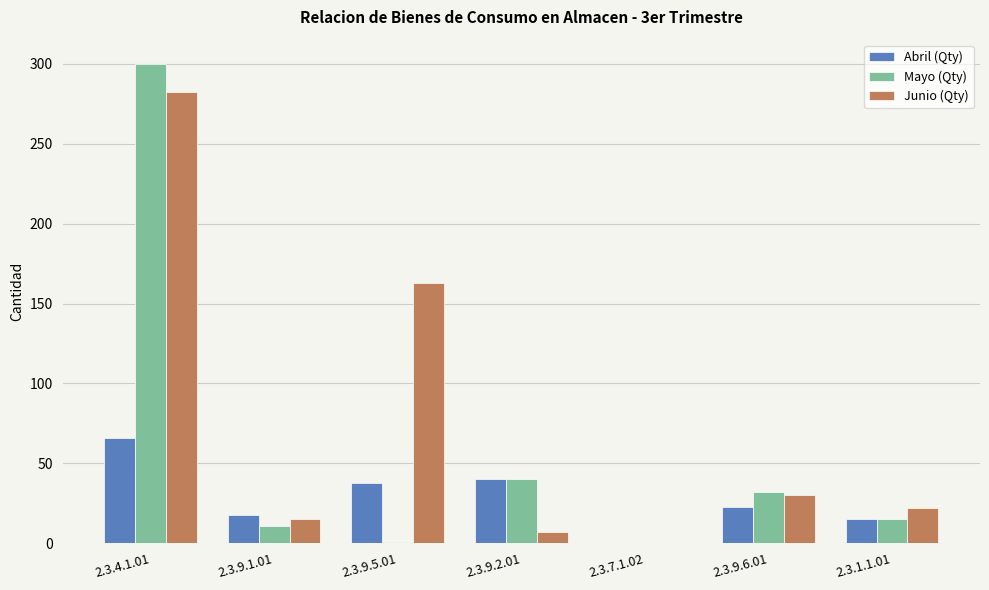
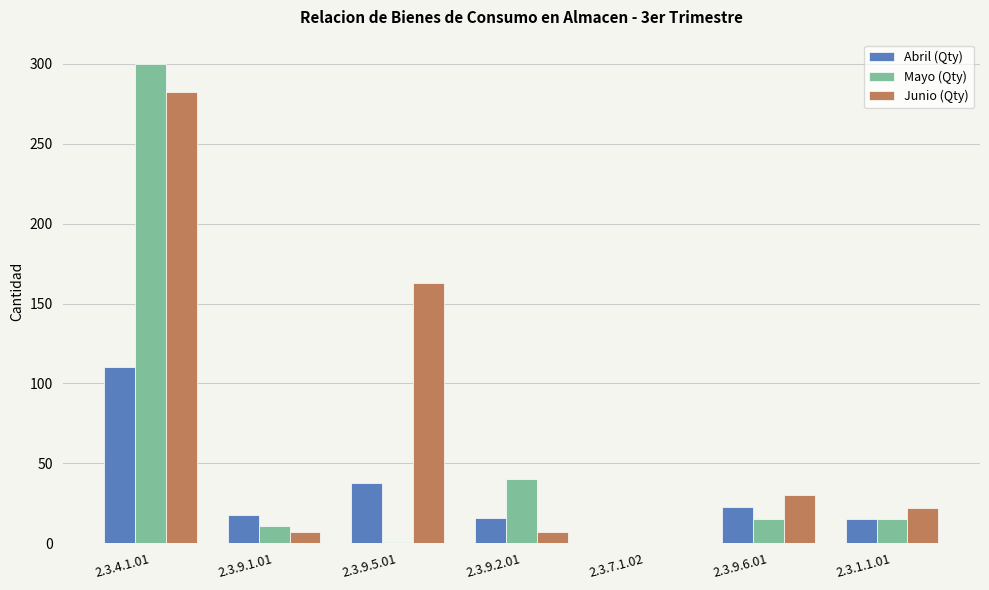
Abril (Qty), 2.3.4.1.01: 66 -> 110
Junio (Qty), 2.3.9.1.01: 15 -> 7
Abril (Qty), 2.3.9.2.01: 40 -> 16
Mayo (Qty), 2.3.9.6.01: 32 -> 15
